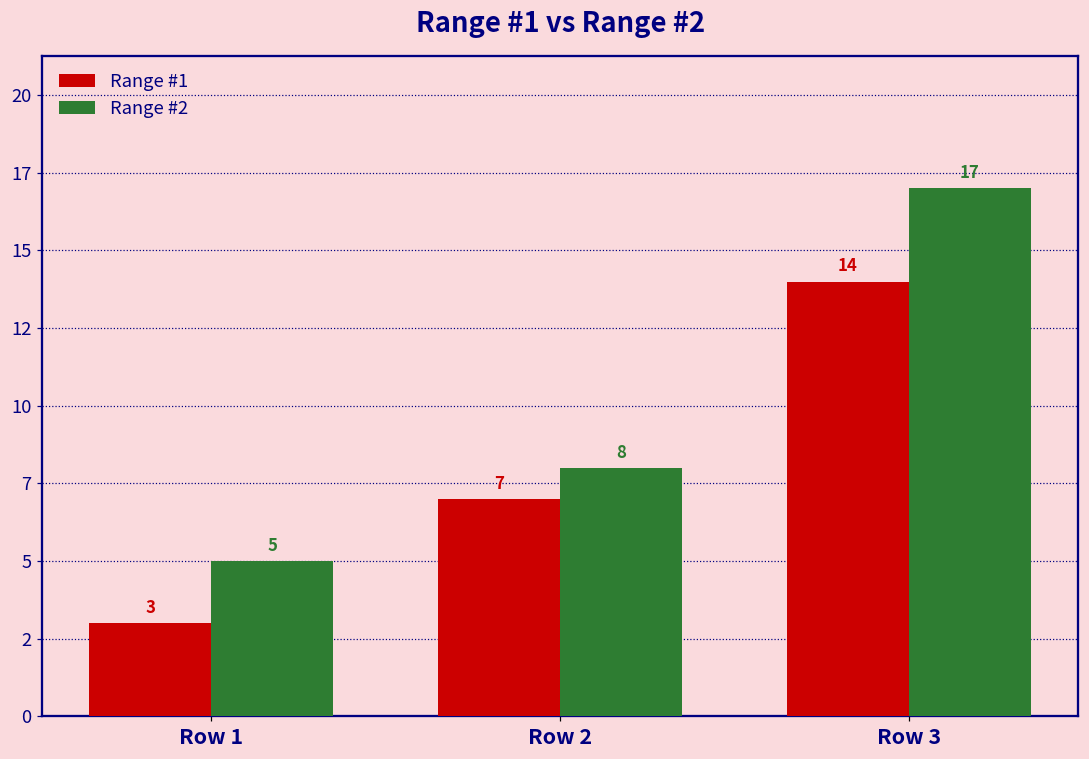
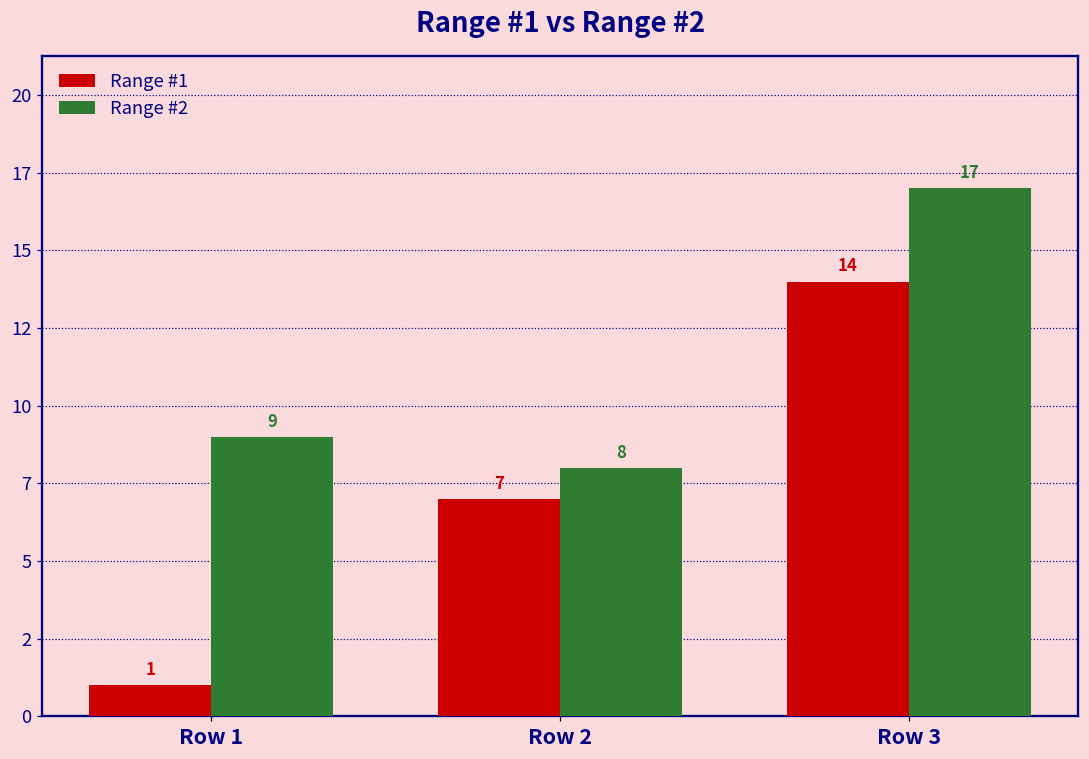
Range #1, Row 1: 3 -> 1
Range #2, Row 1: 5 -> 9
